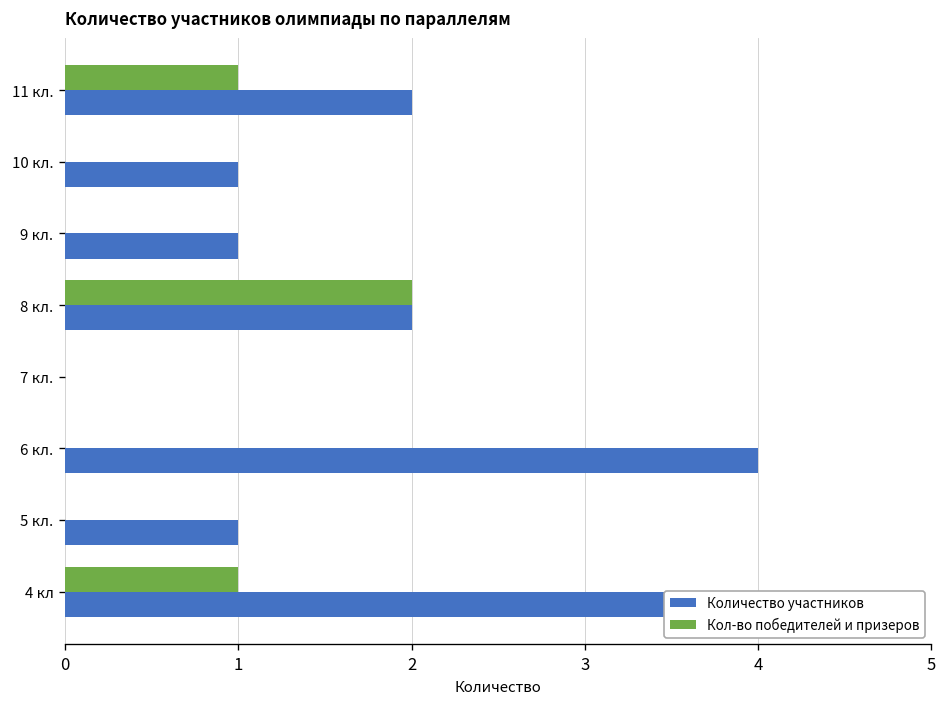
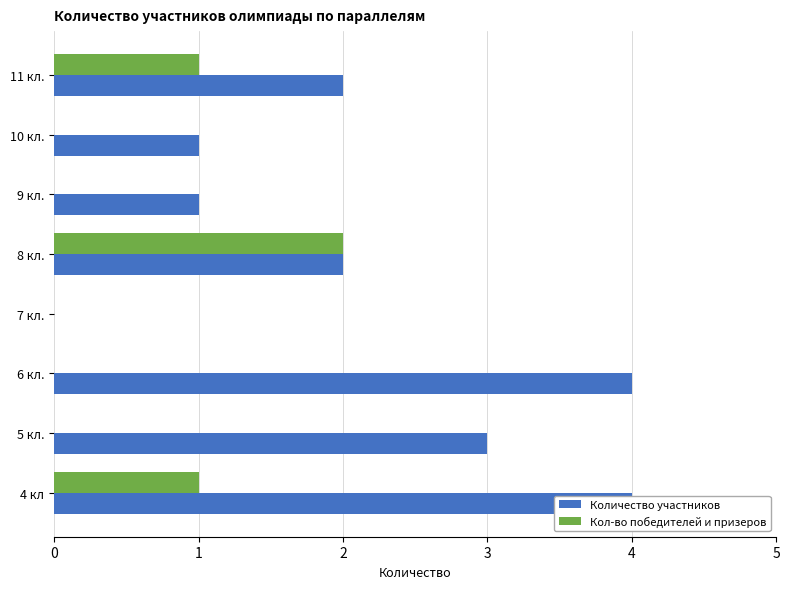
Количество участников, 5 кл.: 1 -> 3
